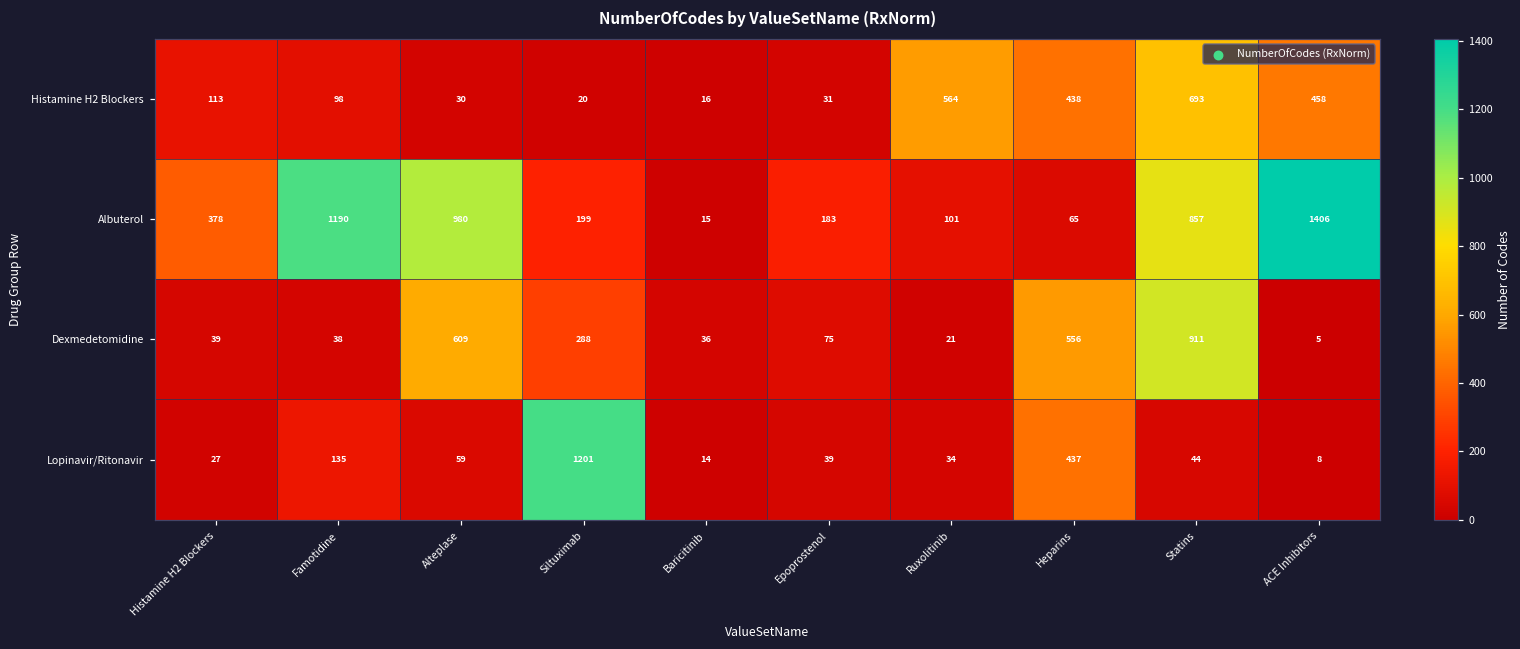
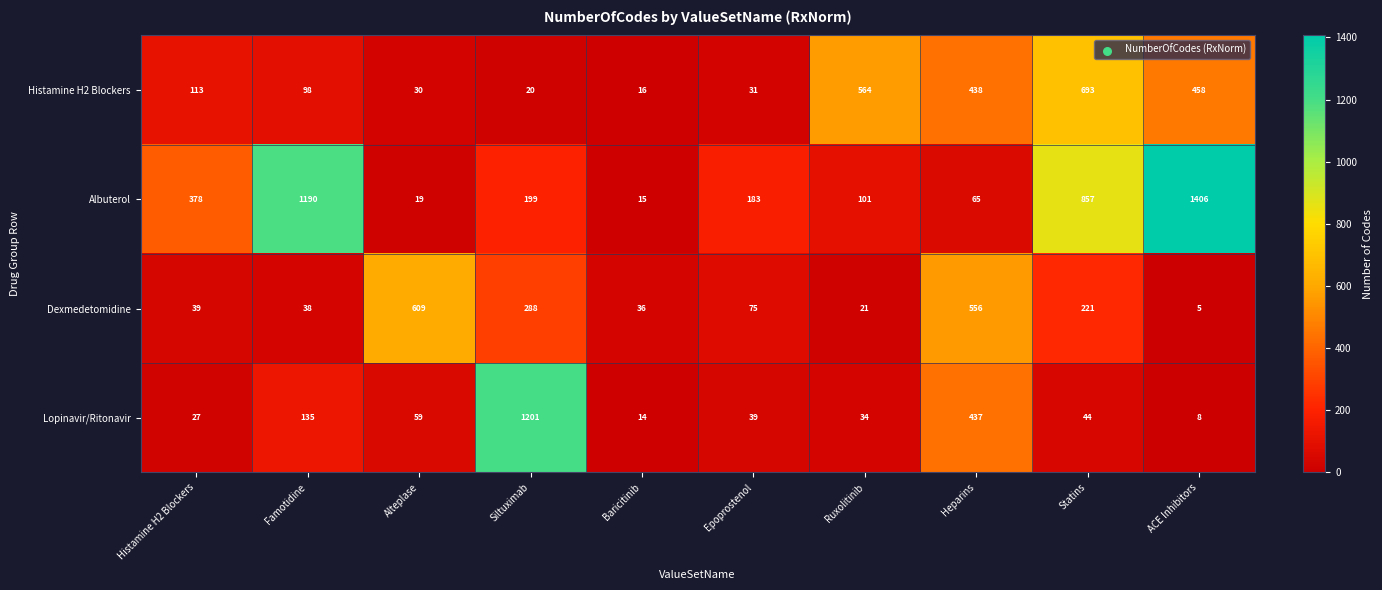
Albuterol, Alteplase: 980 -> 19
Dexmedetomidine, Statins: 911 -> 221
